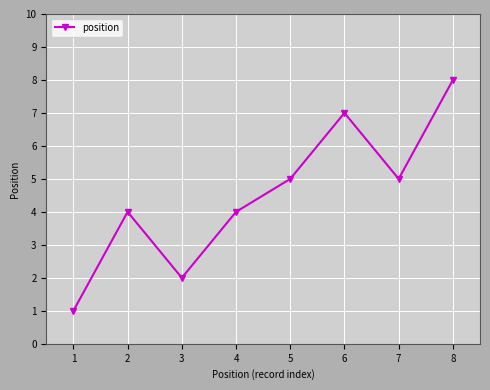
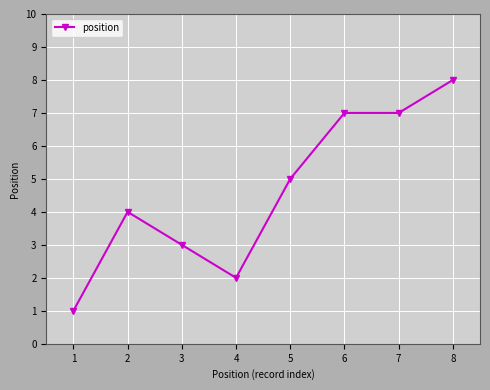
3: 2 -> 3
4: 4 -> 2
7: 5 -> 7
